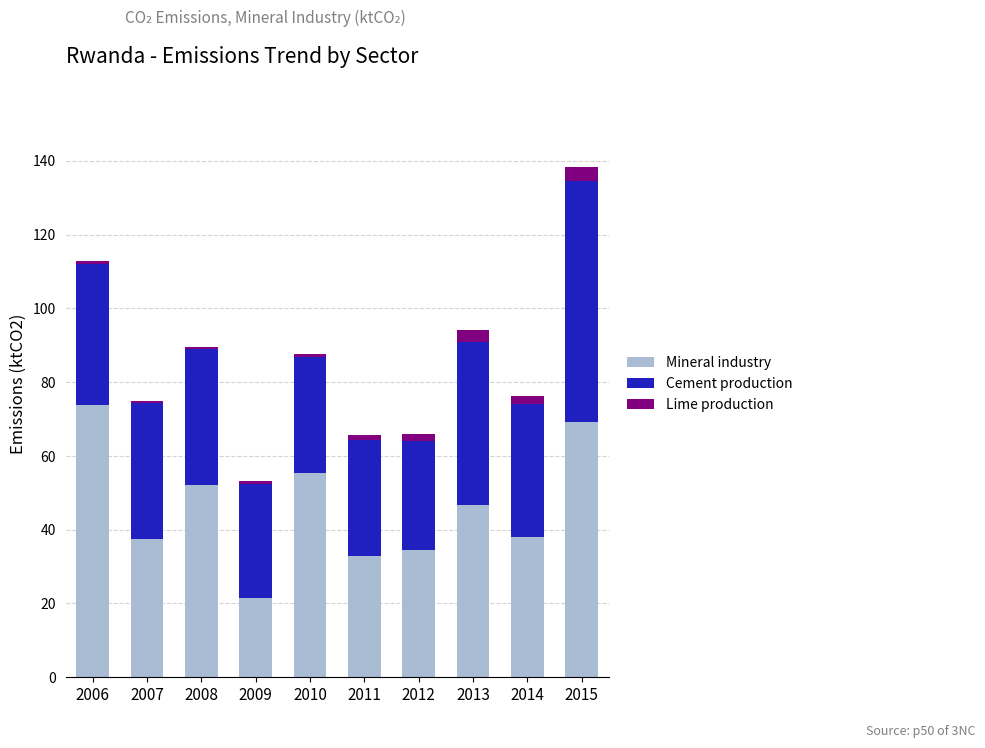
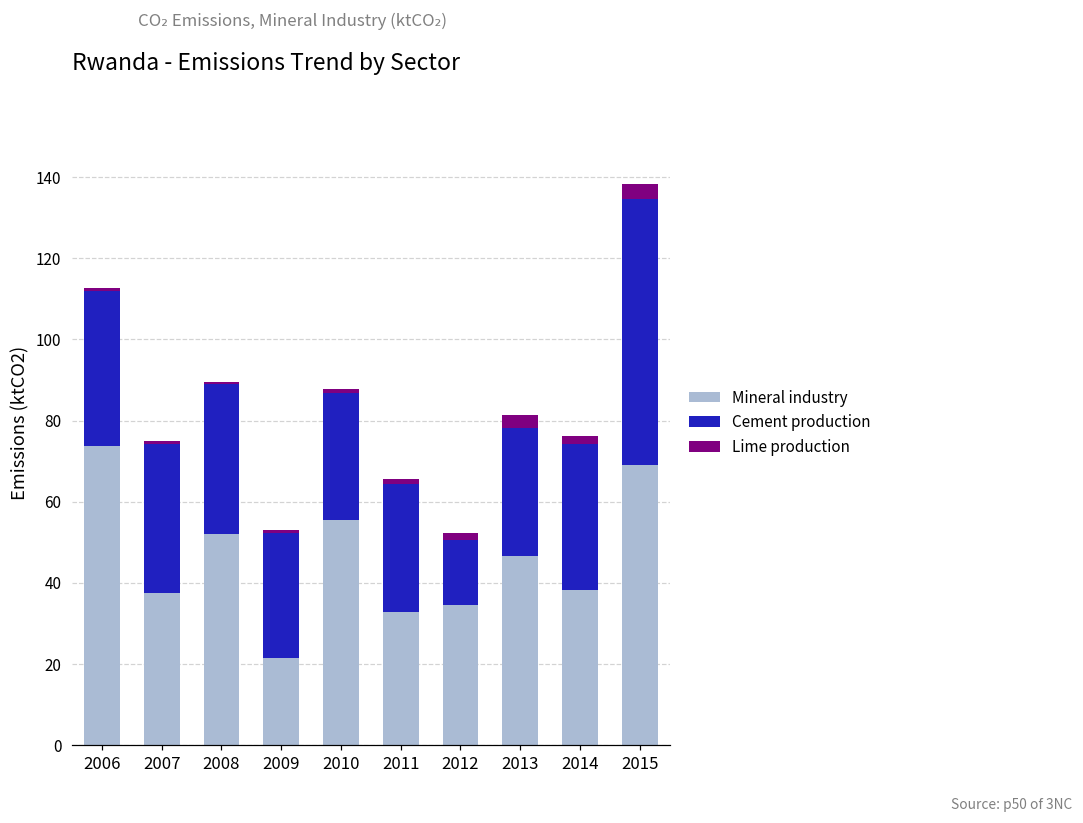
Cement production, 2012: 30 -> 16
Cement production, 2013: 44 -> 31
